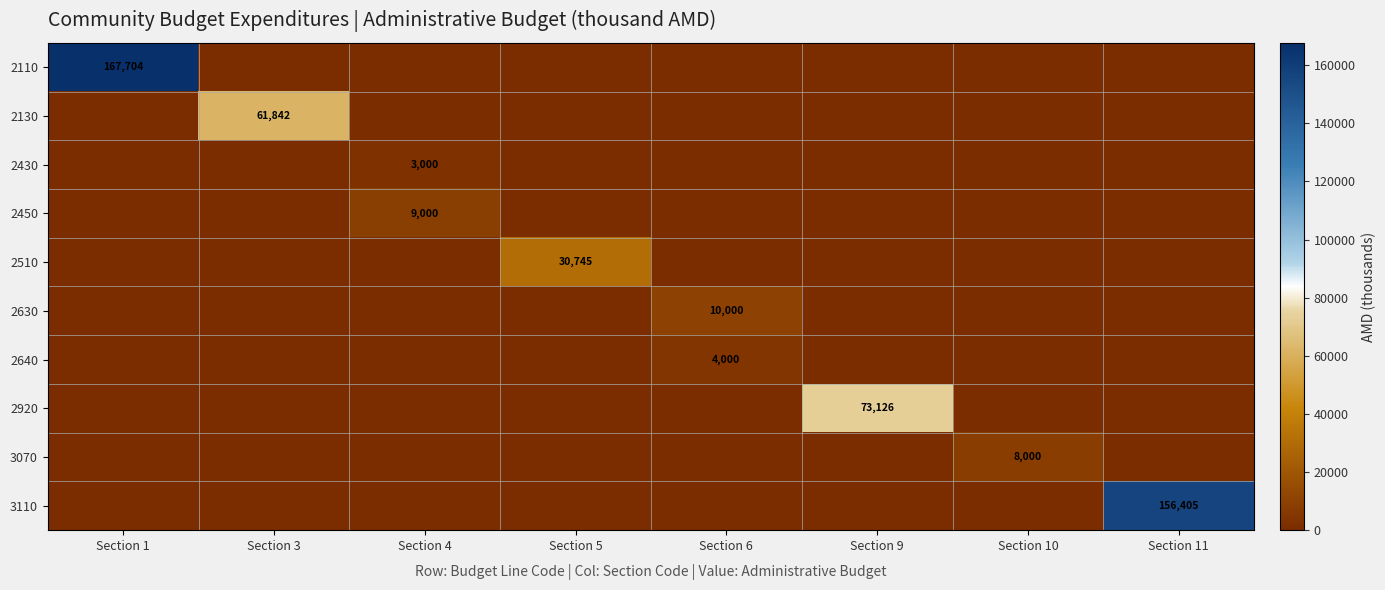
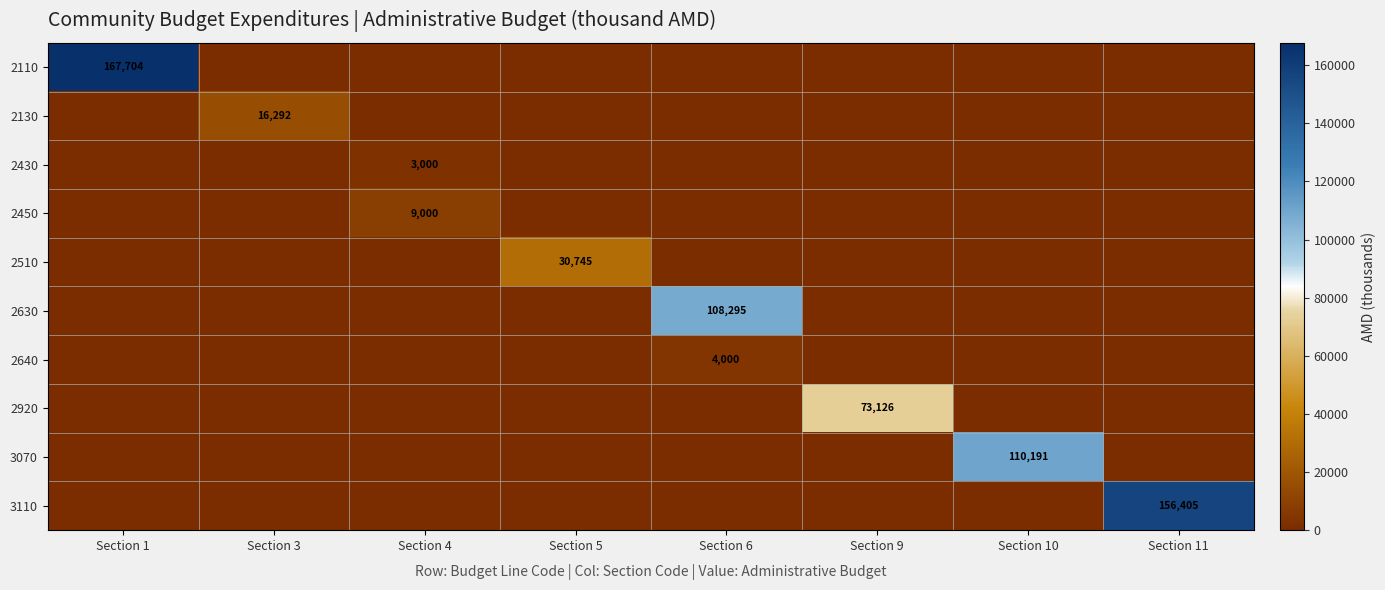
2130, Section 3: 61,842 -> 16,292
2630, Section 6: 10,000 -> 108,295
3070, Section 10: 8,000 -> 110,191
